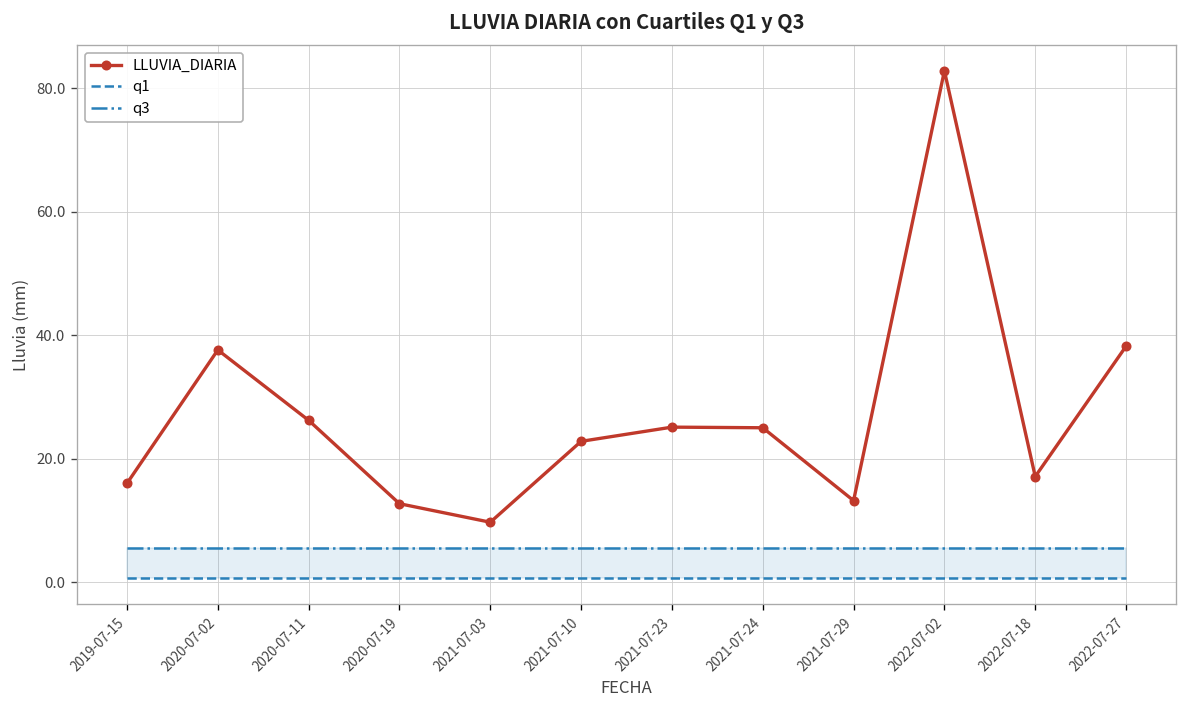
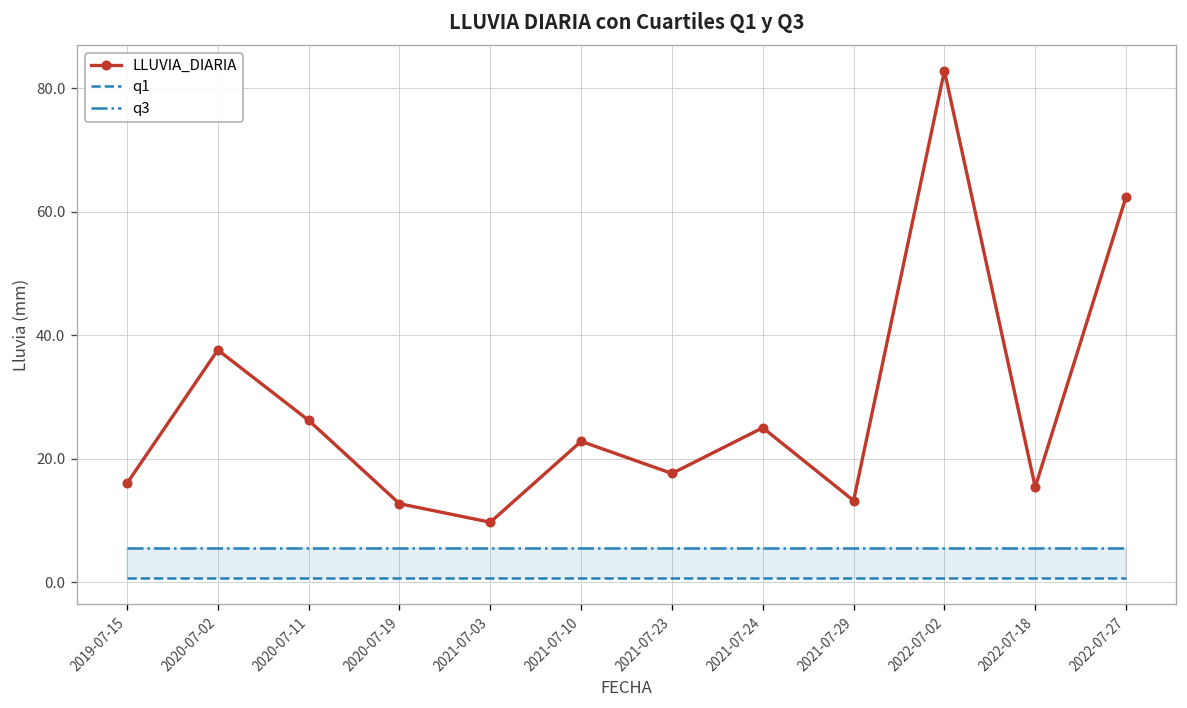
LLUVIA_DIARIA, 2021-07-23: 25 -> 18
LLUVIA_DIARIA, 2022-07-18: 17 -> 15
LLUVIA_DIARIA, 2022-07-27: 38 -> 62
